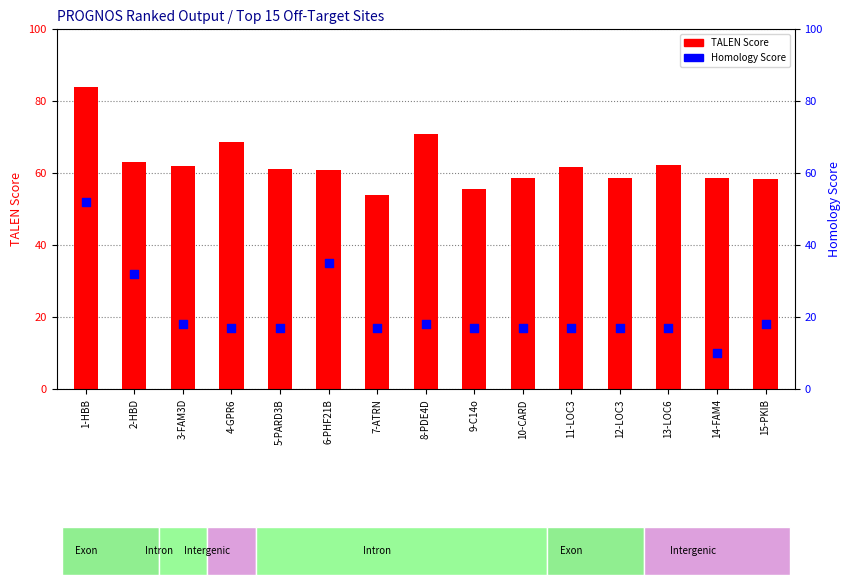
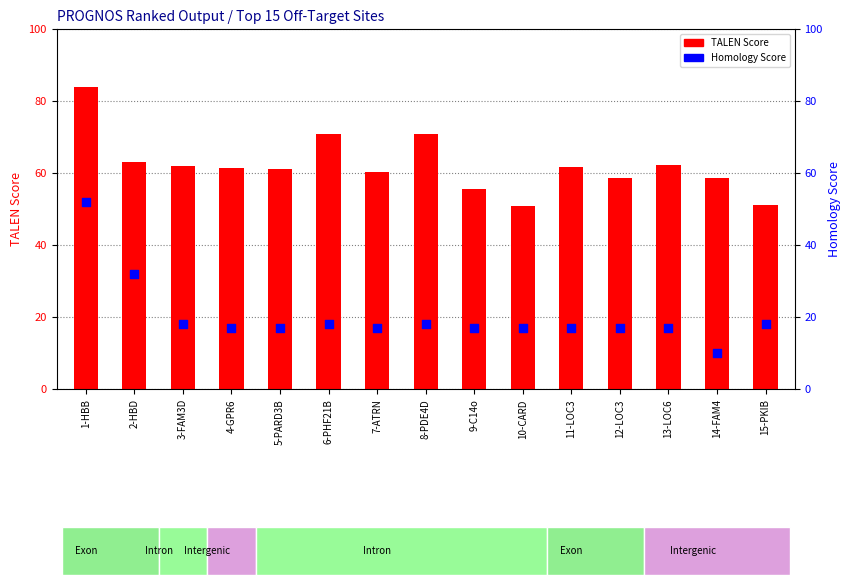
PROGNOS Ranked Output / Top 15 Off-Target Sites, TALEN Score, 4-GPR6: 69 -> 61
PROGNOS Ranked Output / Top 15 Off-Target Sites, TALEN Score, 6-PHF21B: 61 -> 71
PROGNOS Ranked Output / Top 15 Off-Target Sites, TALEN Score, 7-ATRN: 54 -> 60
PROGNOS Ranked Output / Top 15 Off-Target Sites, TALEN Score, 10-CARD: 59 -> 51
PROGNOS Ranked Output / Top 15 Off-Target Sites, TALEN Score, 15-PKIB: 58 -> 51
PROGNOS Ranked Output / Top 15 Off-Target Sites, Homology Score, 6-PHF21B: 35 -> 18
